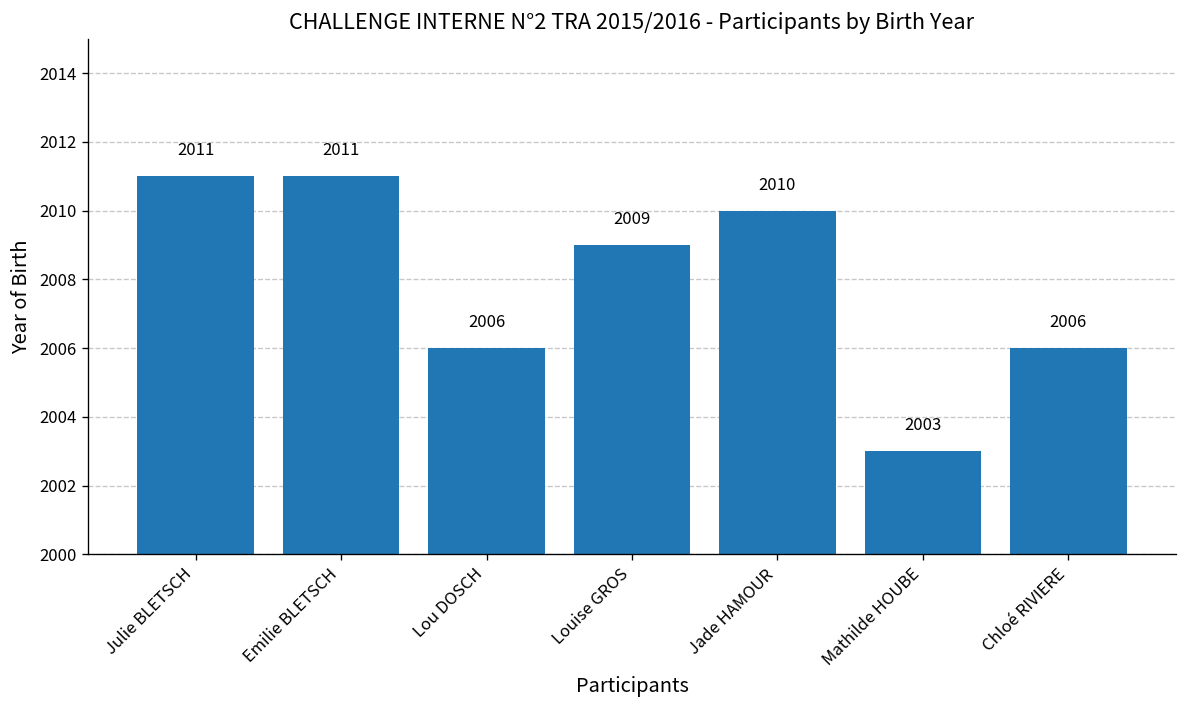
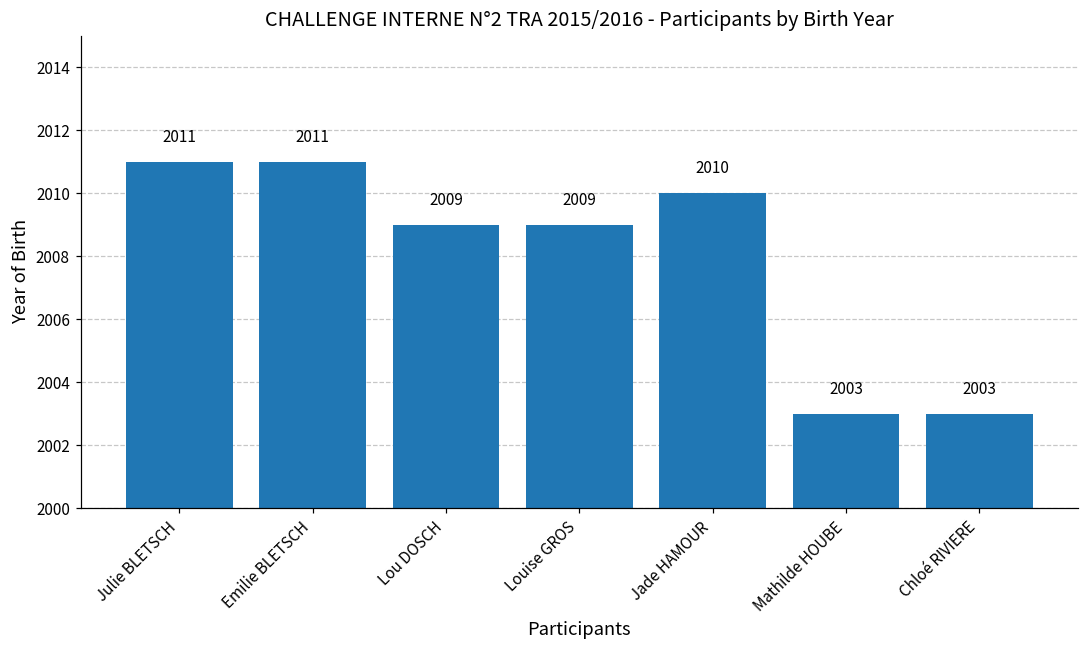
Lou DOSCH: 2006 -> 2009
Chloé RIVIERE: 2006 -> 2003
